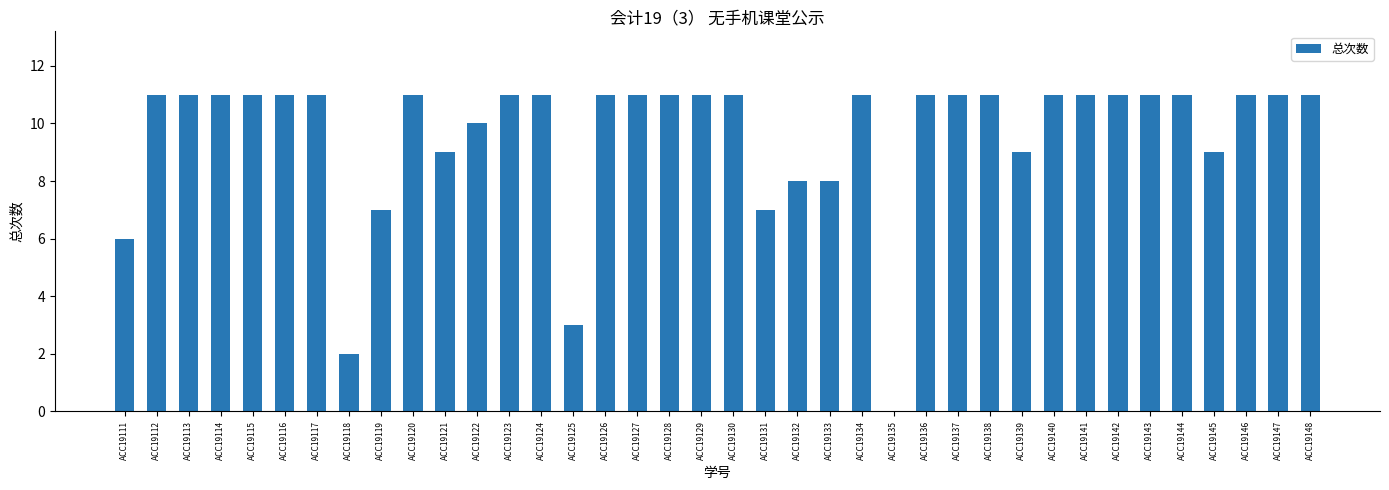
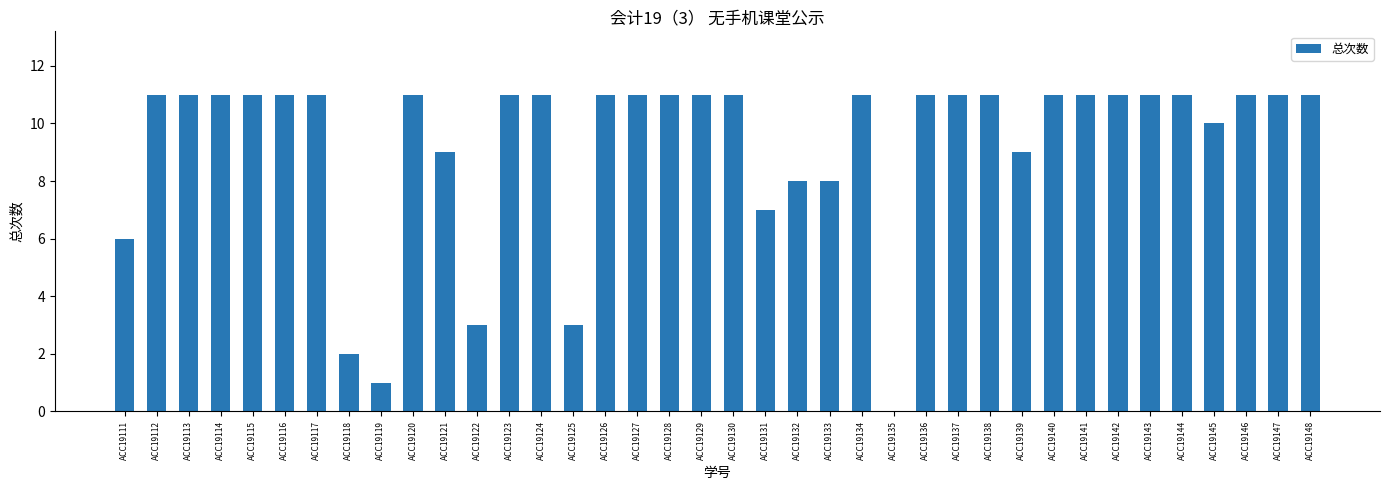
ACC19119: 7 -> 1
ACC19122: 10 -> 3
ACC19145: 9 -> 10
